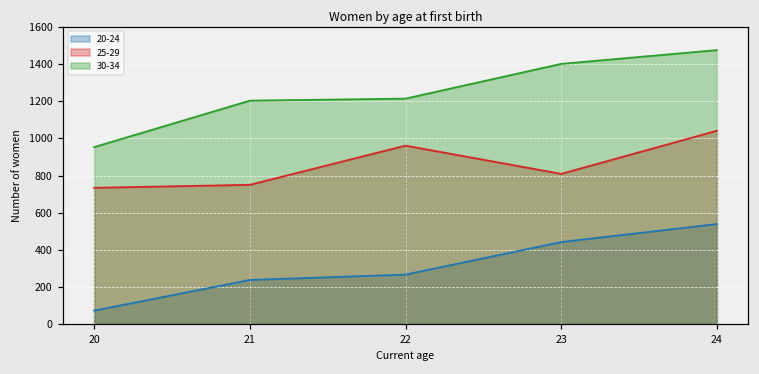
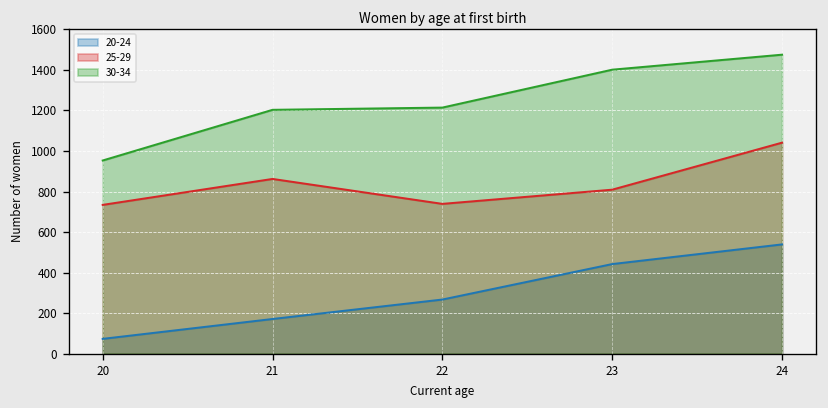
20-24, 21: 240 -> 170
25-29, 21: 750 -> 860
25-29, 22: 960 -> 740
